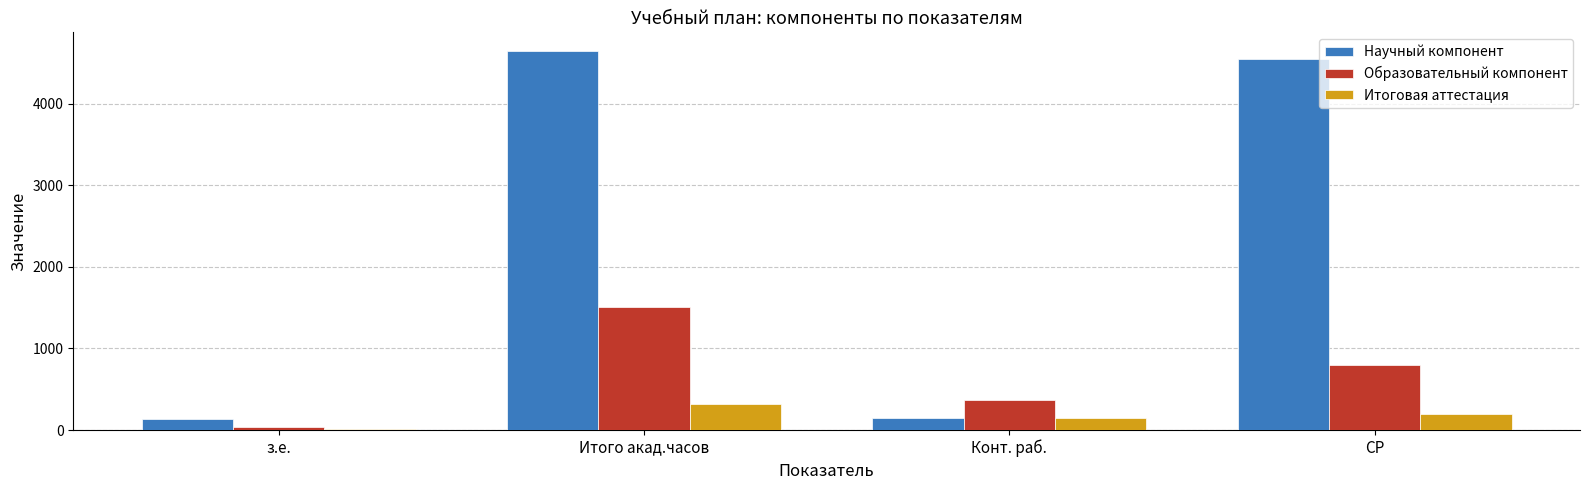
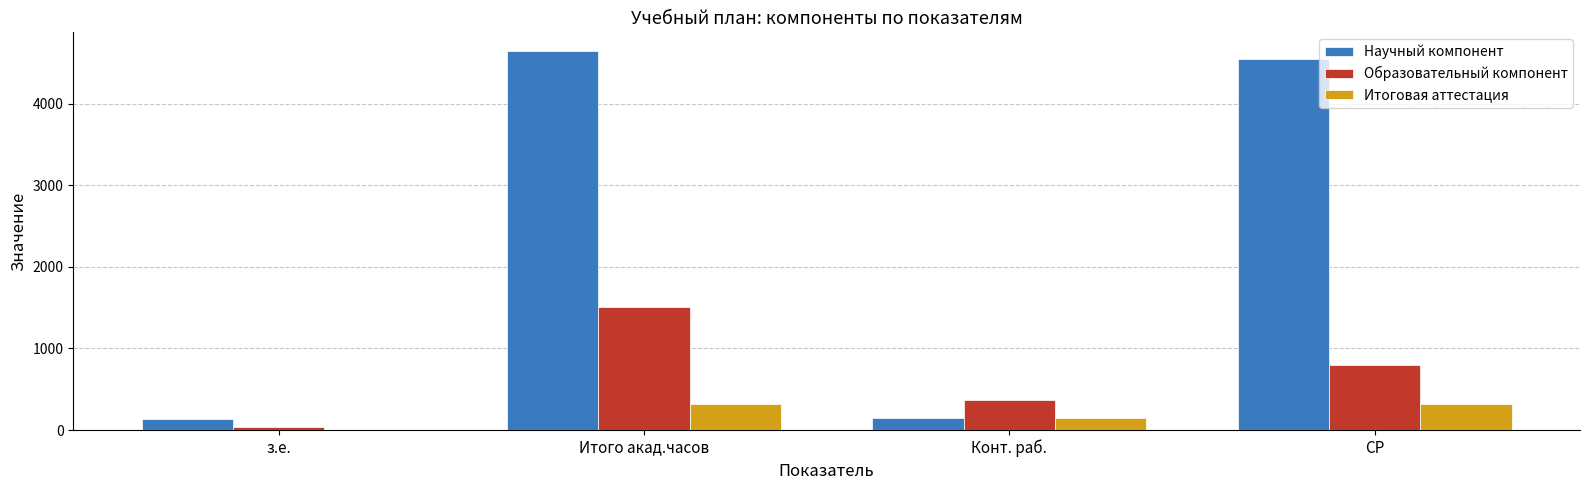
Итоговая аттестация, СР: 200 -> 300
